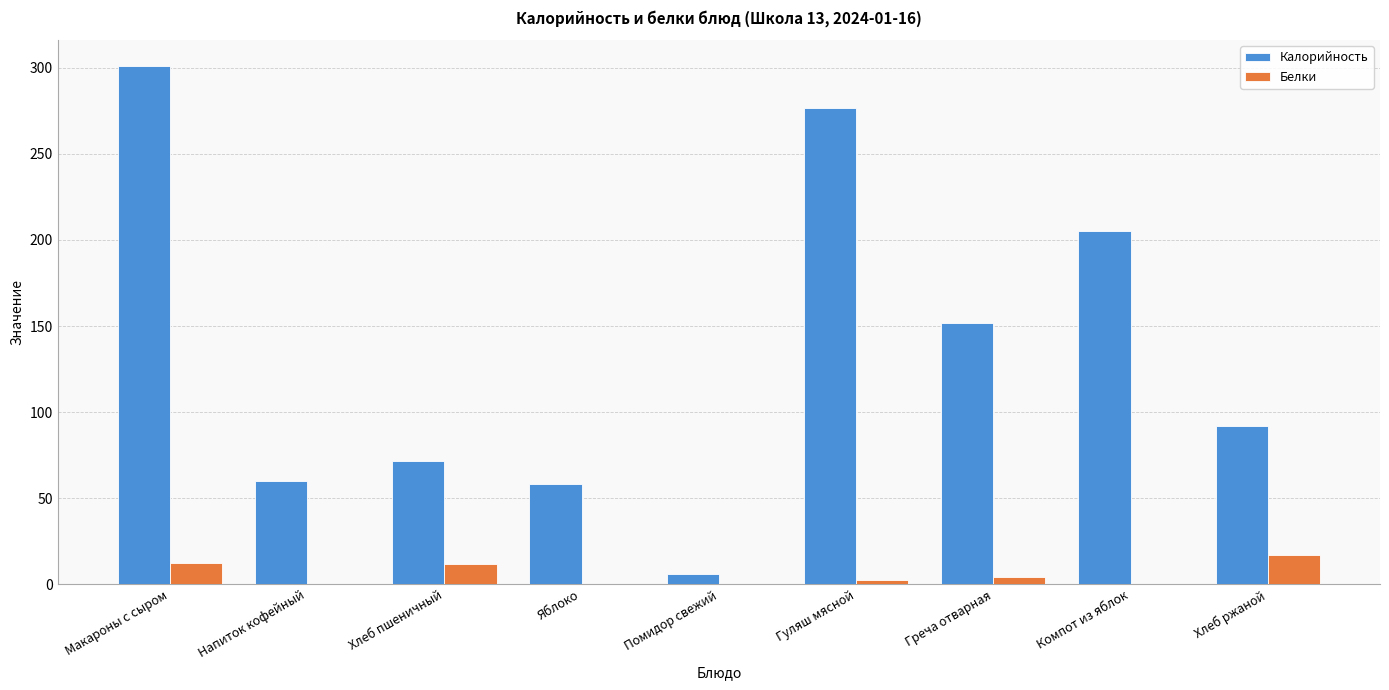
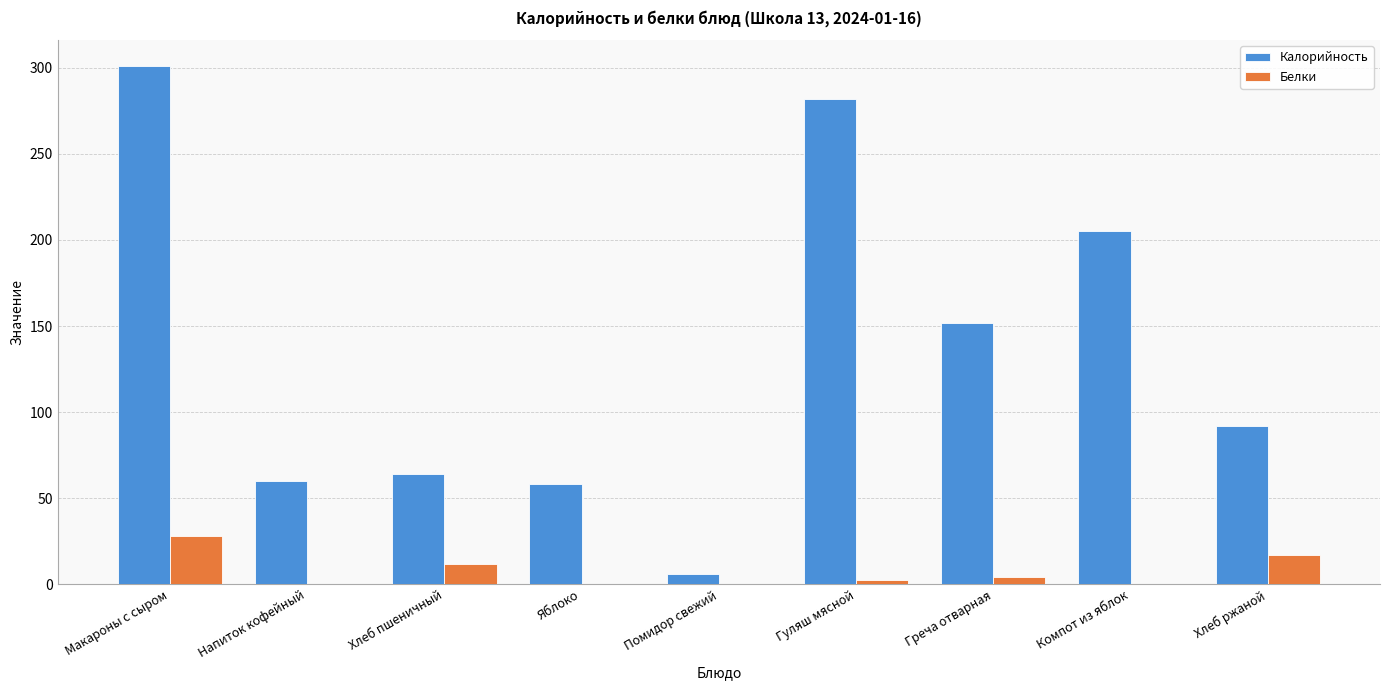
Белки, Макароны с сыром: 12 -> 28
Калорийность, Хлеб пшеничный: 72 -> 64
Калорийность, Гуляш мясной: 276 -> 282
